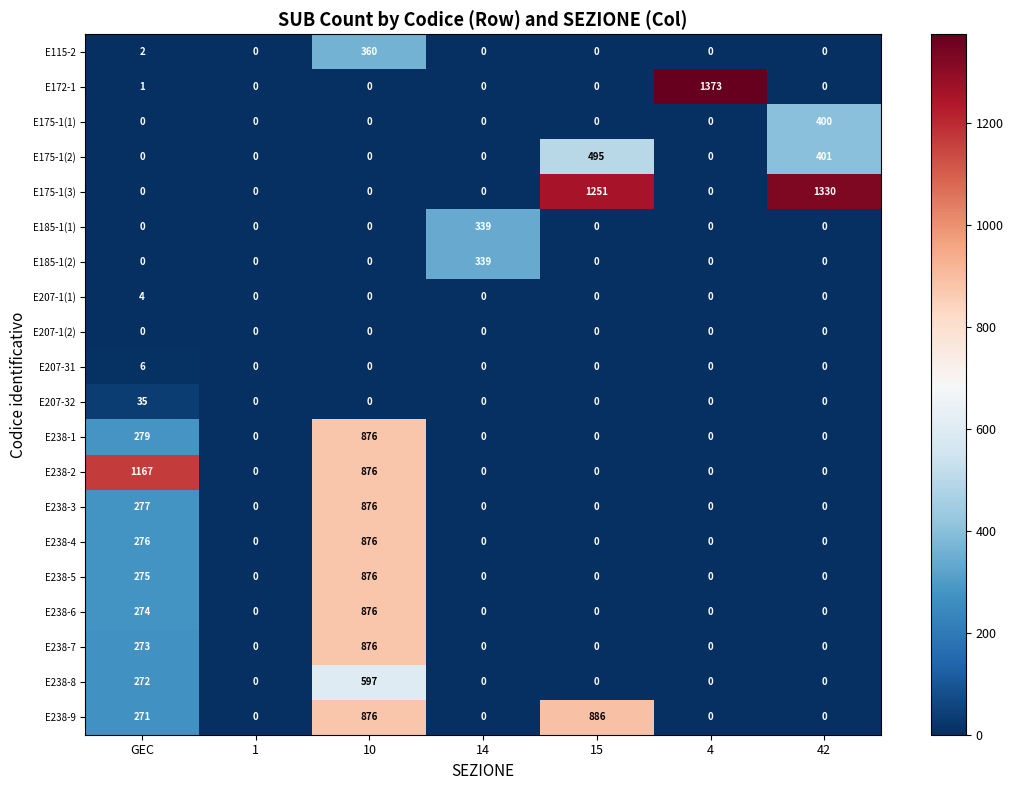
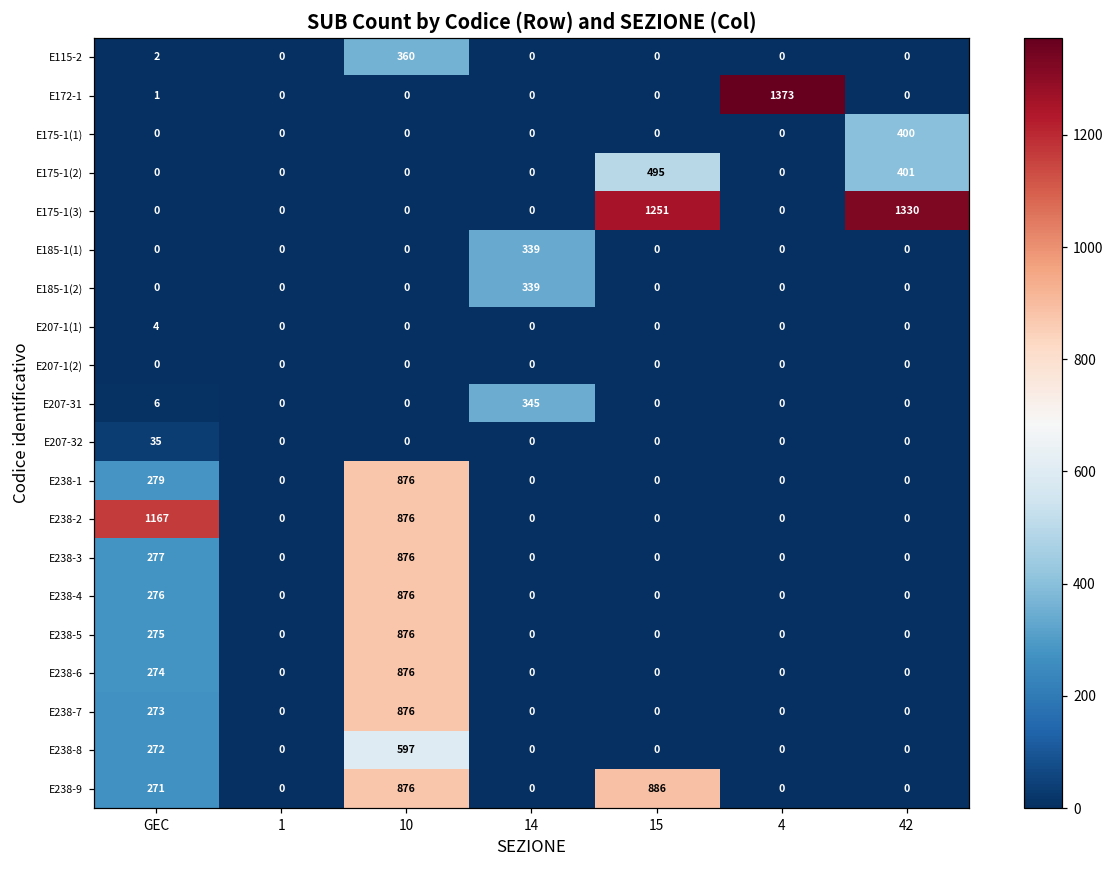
E207-31, 14: 0 -> 345
